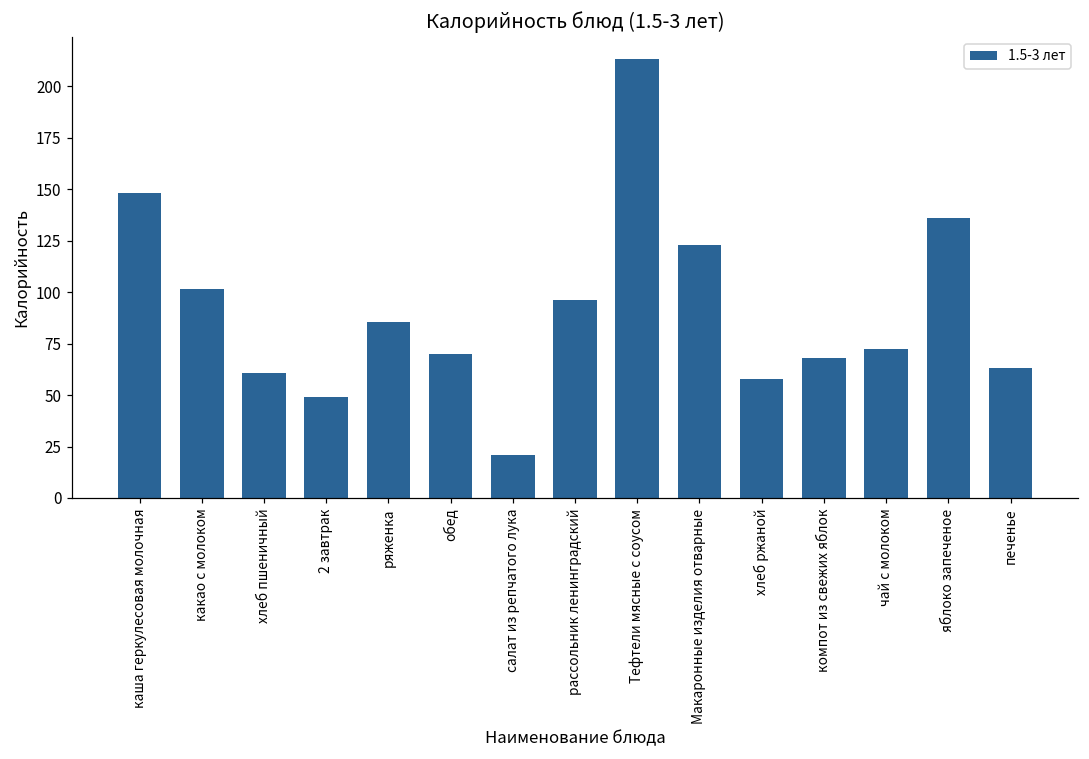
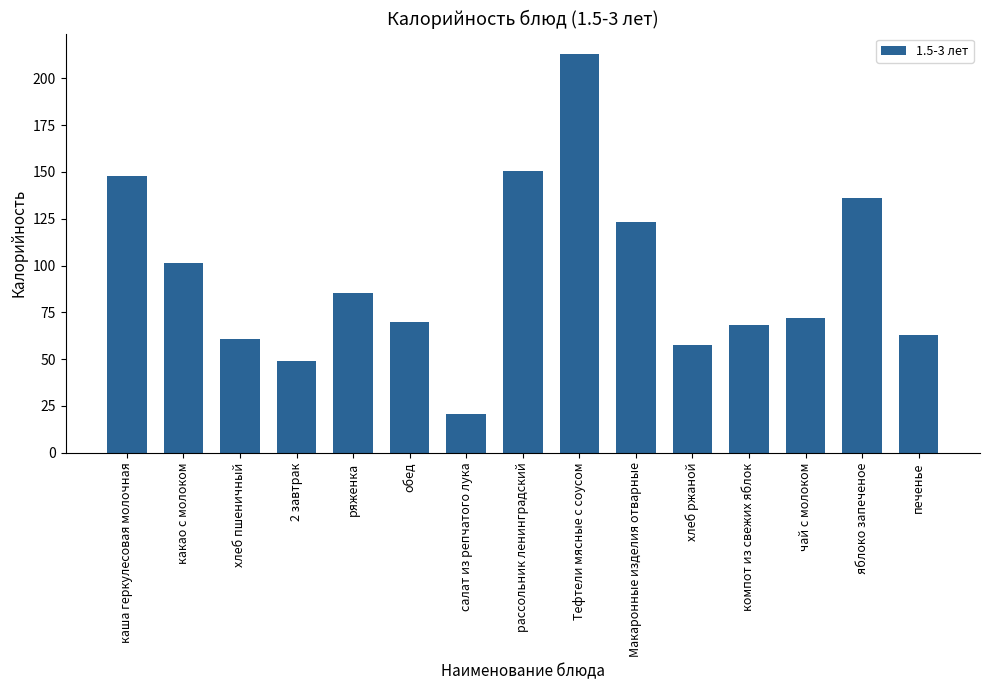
рассольник ленинградский: 96 -> 150
